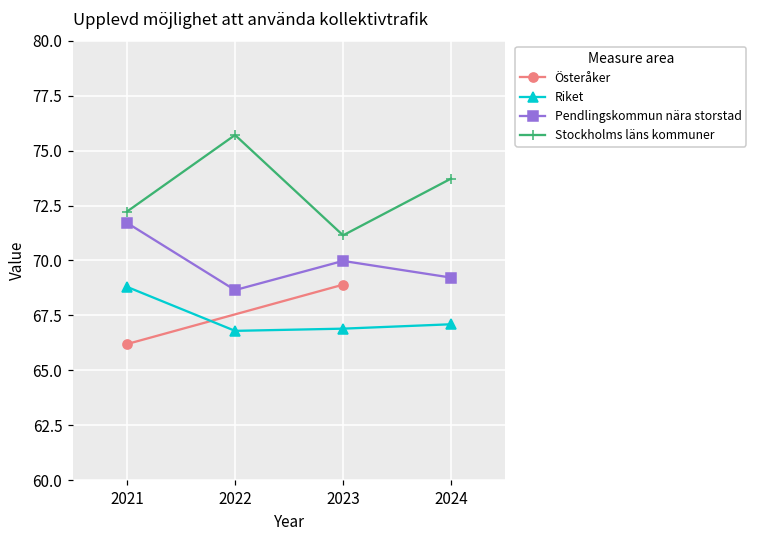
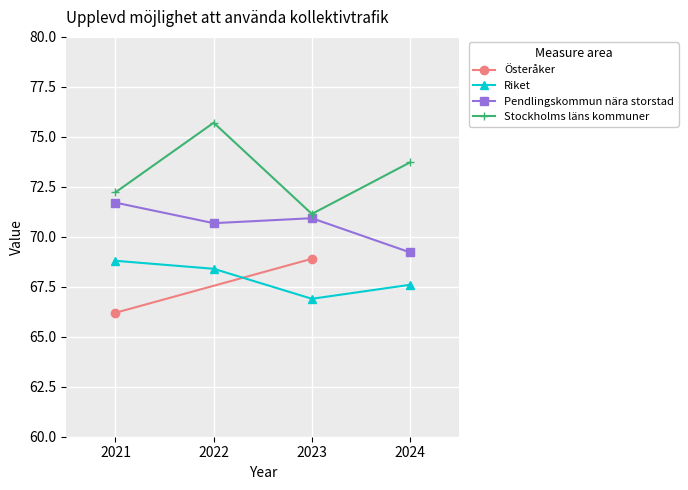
Riket, 2022: 66.8 -> 68.4
Pendlingskommun nära storstad, 2022: 68.7 -> 70.7
Pendlingskommun nära storstad, 2023: 70.0 -> 70.9
Riket, 2024: 67.1 -> 67.6
